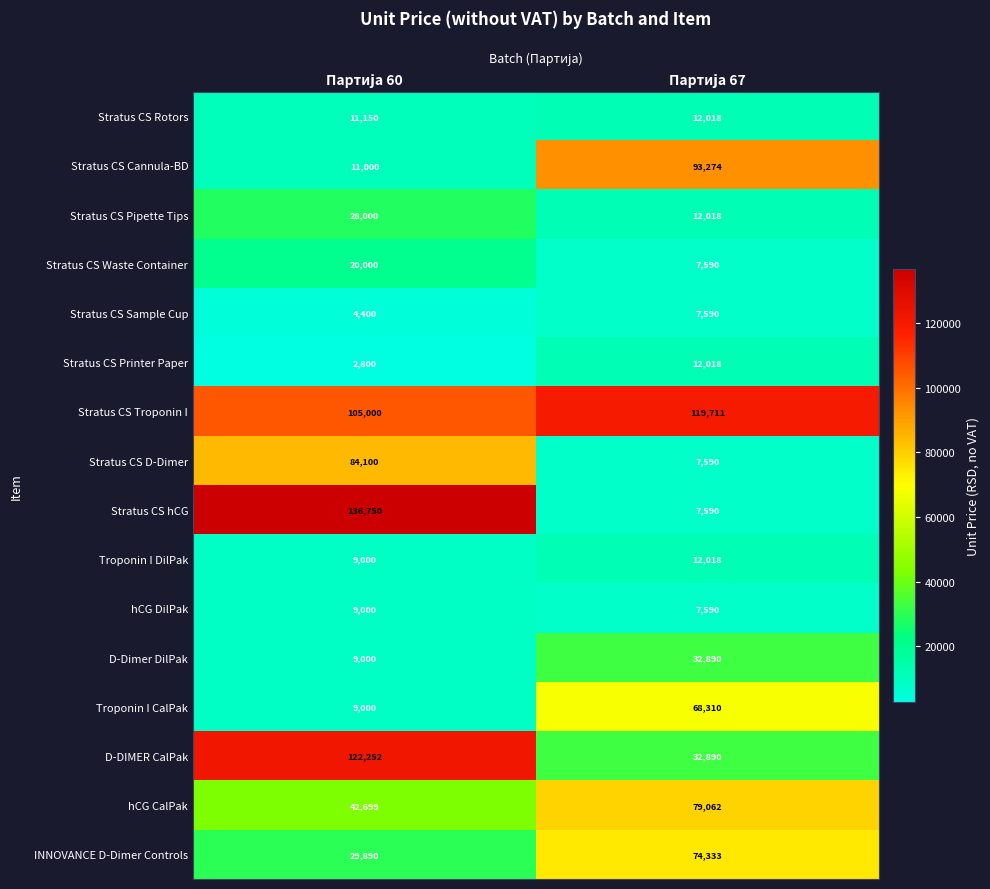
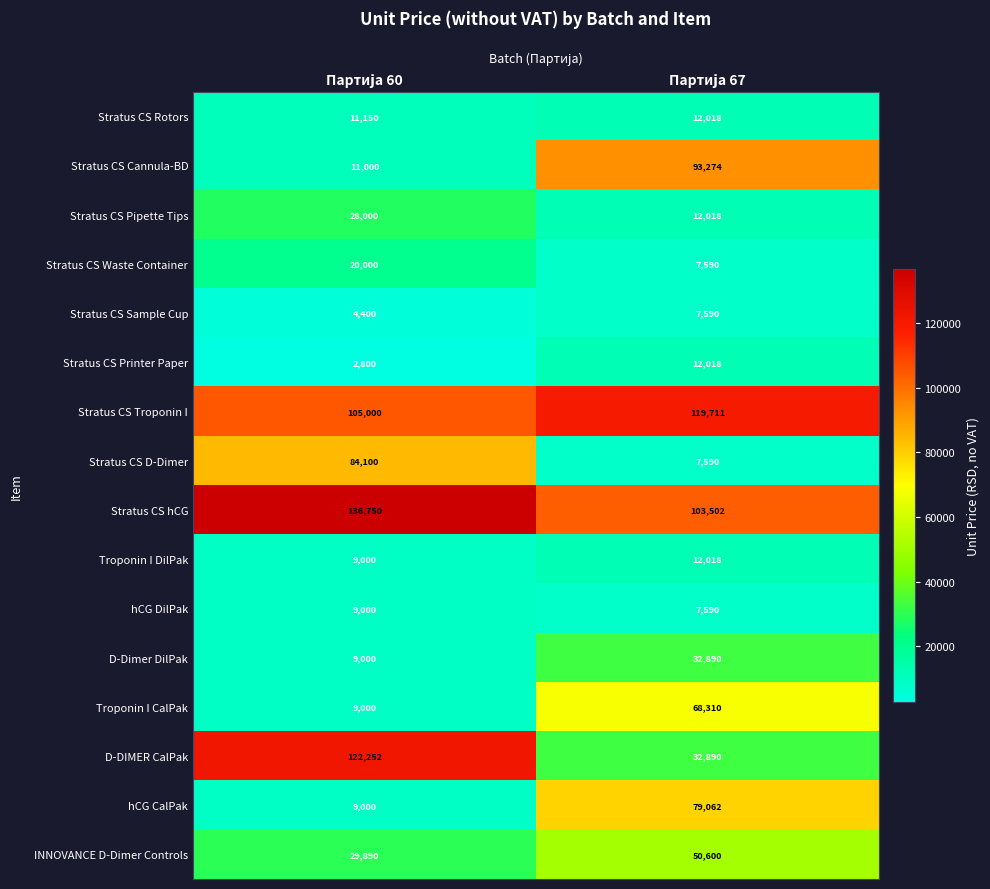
Stratus CS hCG, Партија 67: 7,590 -> 103,502
hCG CalPak, Партија 60: 42,699 -> 9,000
INNOVANCE D-Dimer Controls, Партија 67: 74,333 -> 50,600
